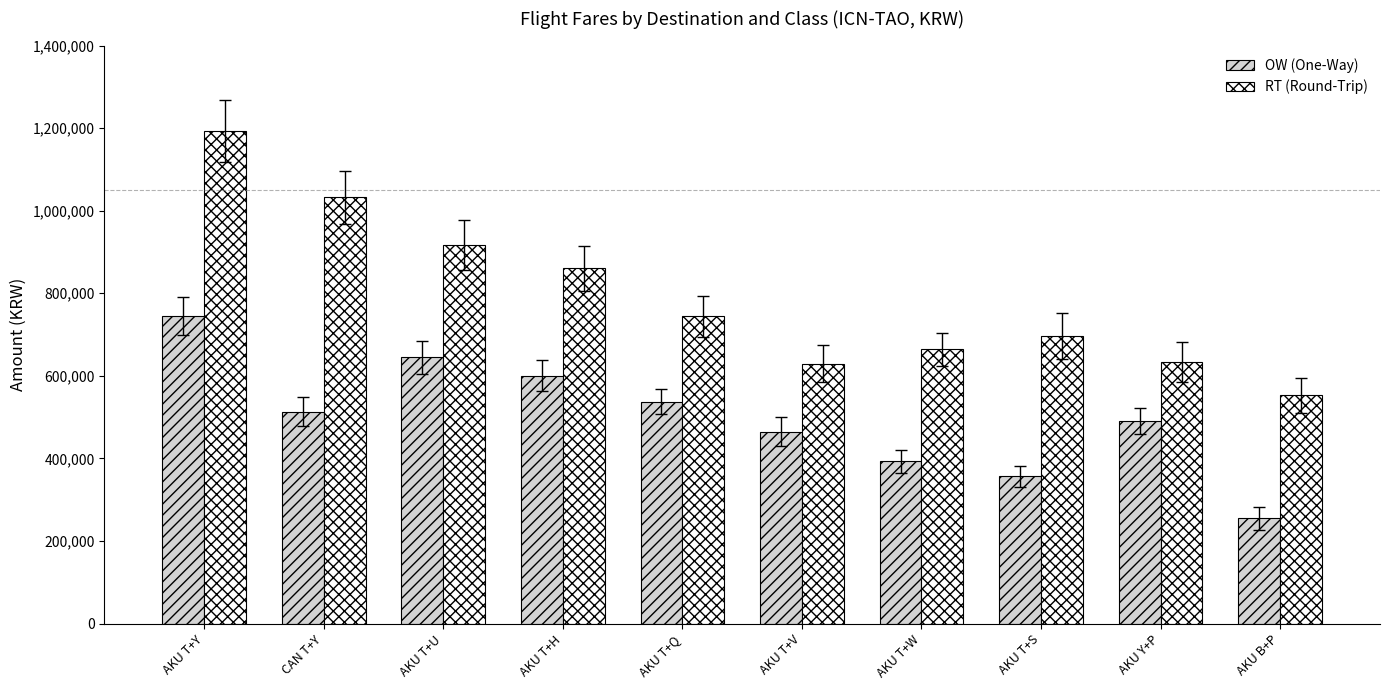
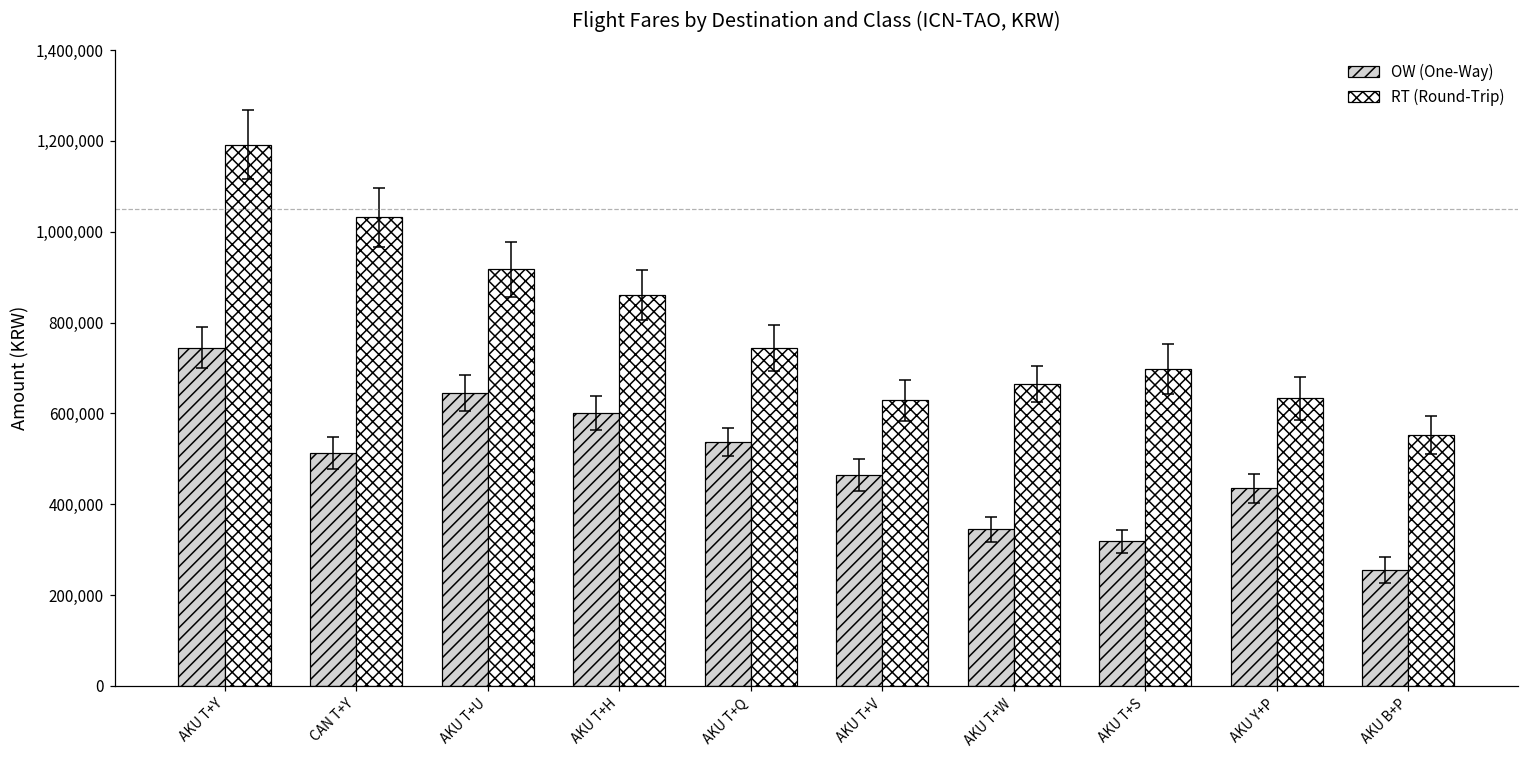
OW (One-Way), AKU T+W: 390,000 -> 340,000
OW (One-Way), AKU T+S: 360,000 -> 320,000
OW (One-Way), AKU Y+P: 490,000 -> 440,000
